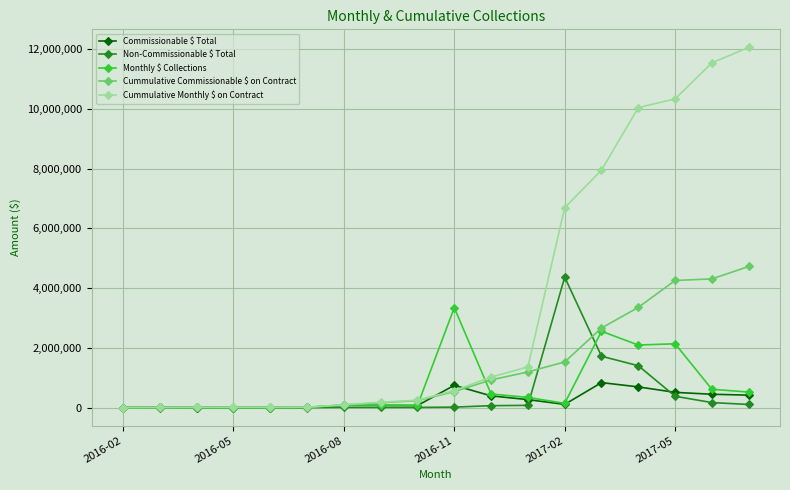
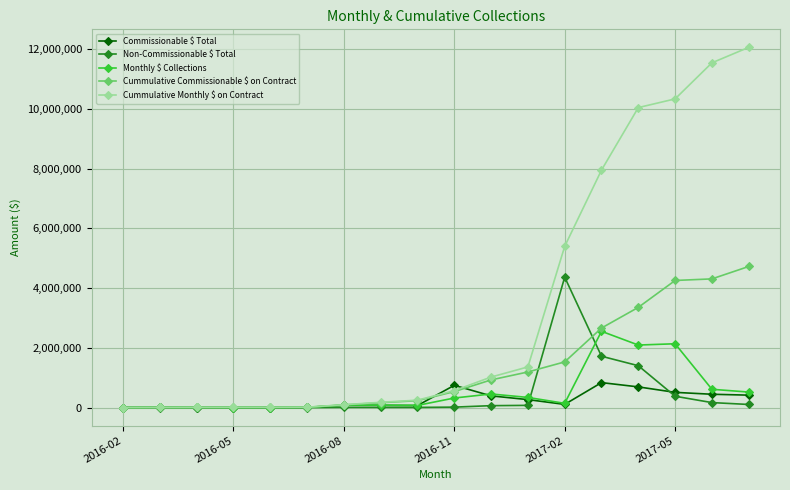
Monthly $ Collections, 2016-11: 3,300,000 -> 300,000
Cummulative Monthly $ on Contract, 2017-02: 6,700,000 -> 5,400,000
